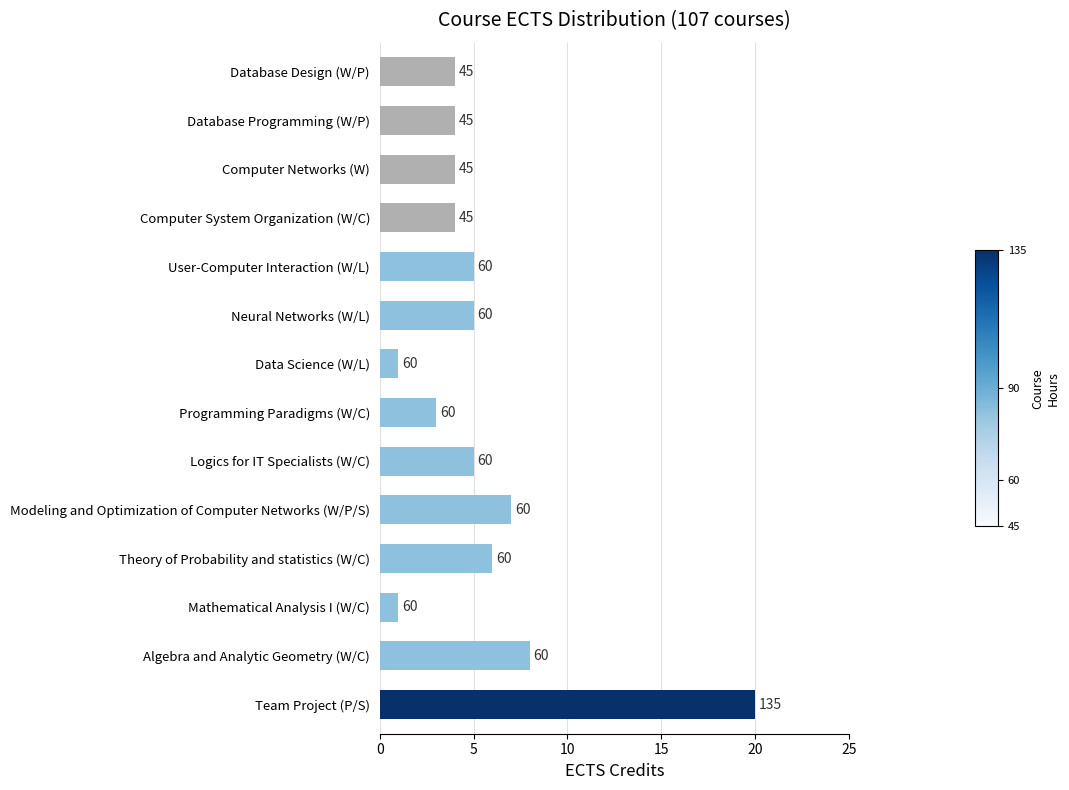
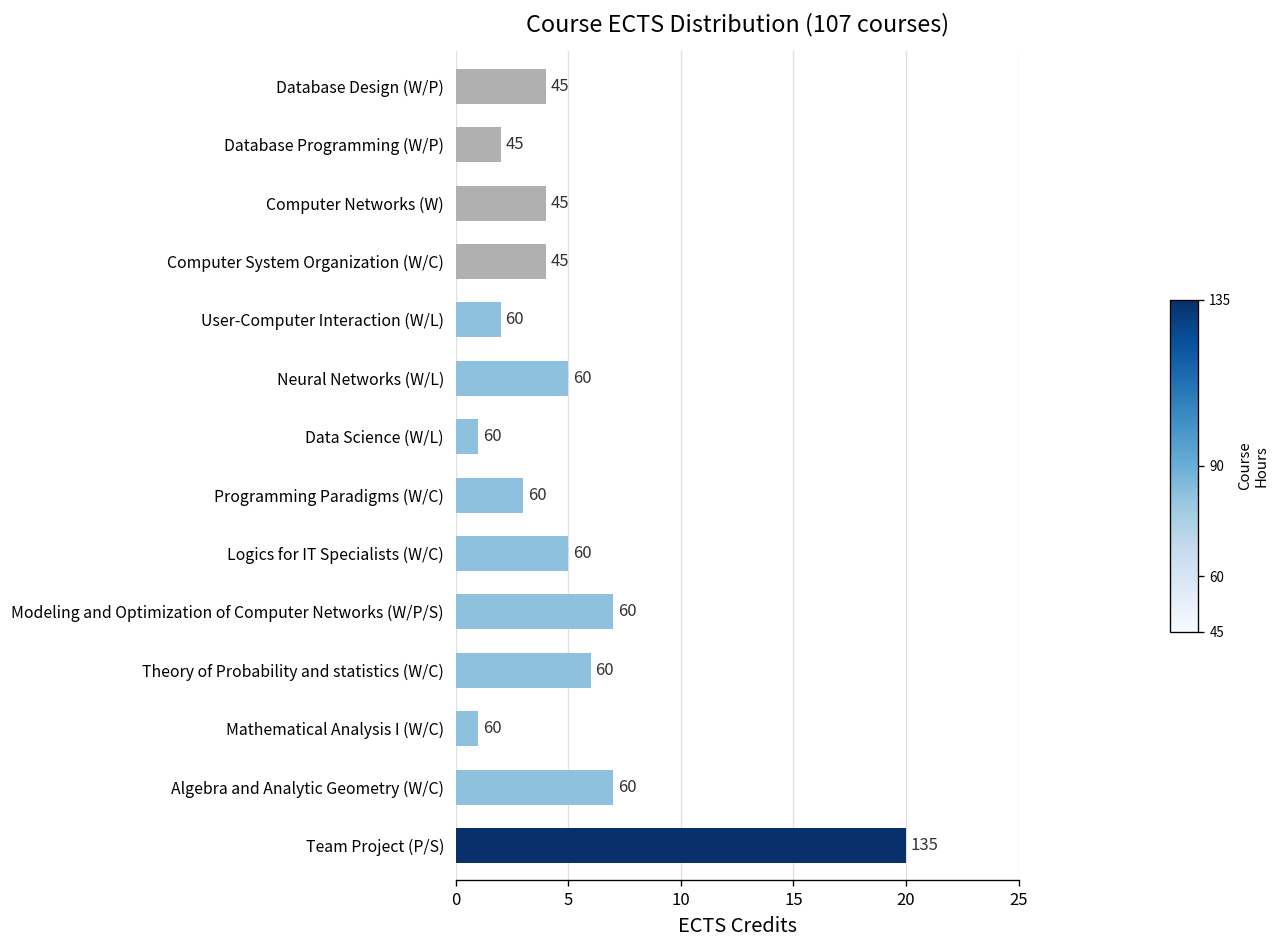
Database Programming (W/P): 4 -> 2
User-Computer Interaction (W/L): 5 -> 2
Algebra and Analytic Geometry (W/C): 8 -> 7
